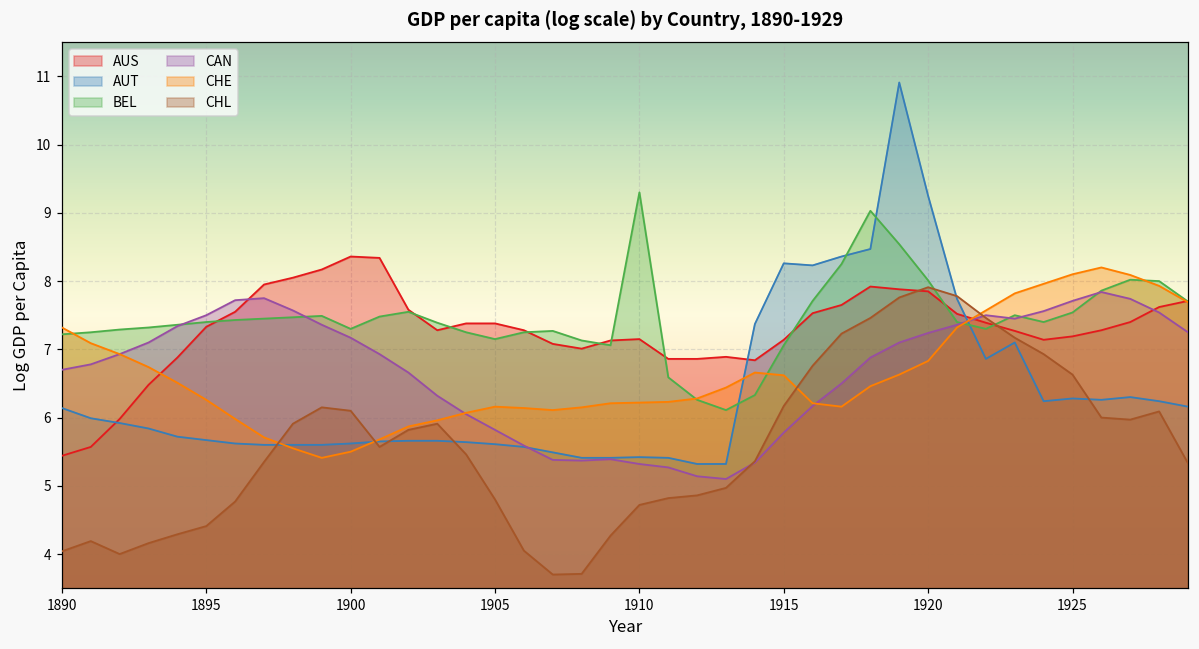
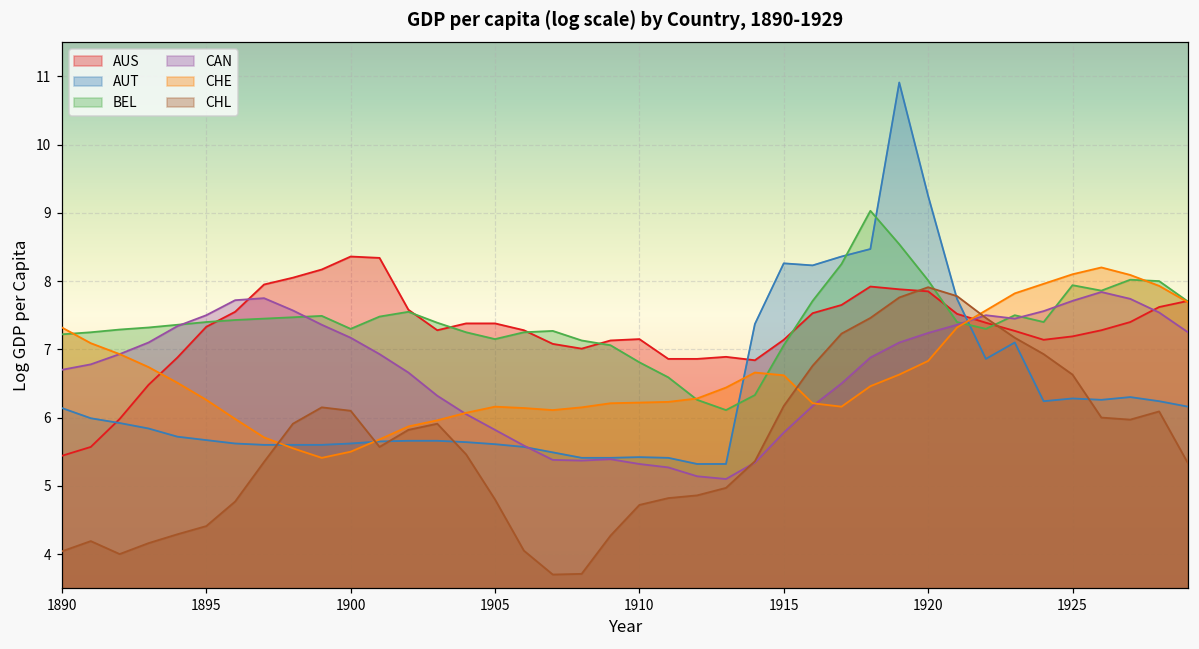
BEL, 1910: 9.3 -> 6.8
BEL, 1925: 7.5 -> 7.9
